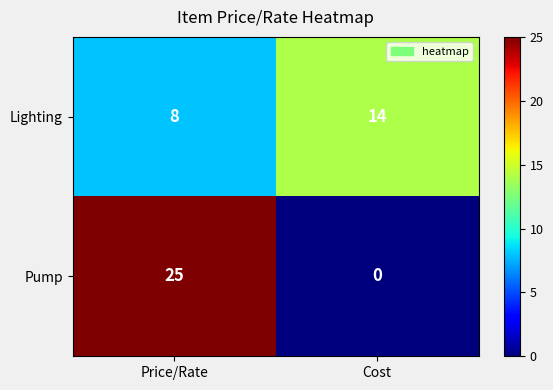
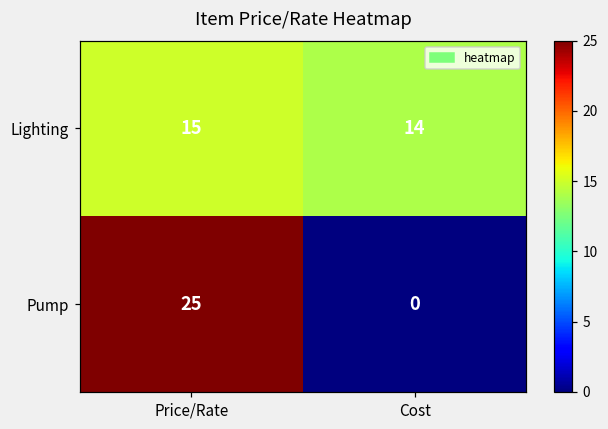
Lighting, Price/Rate: 8 -> 15
